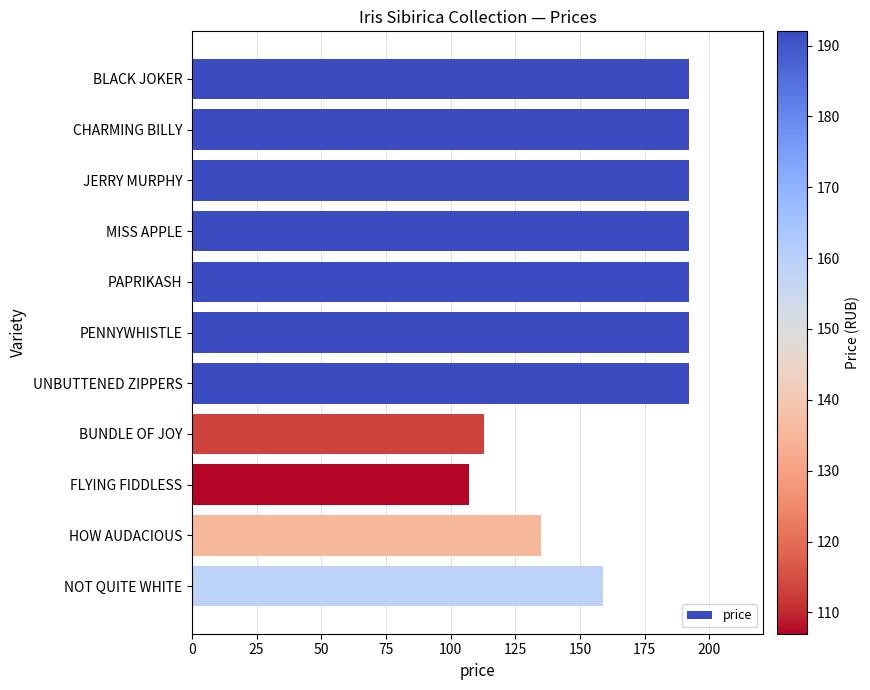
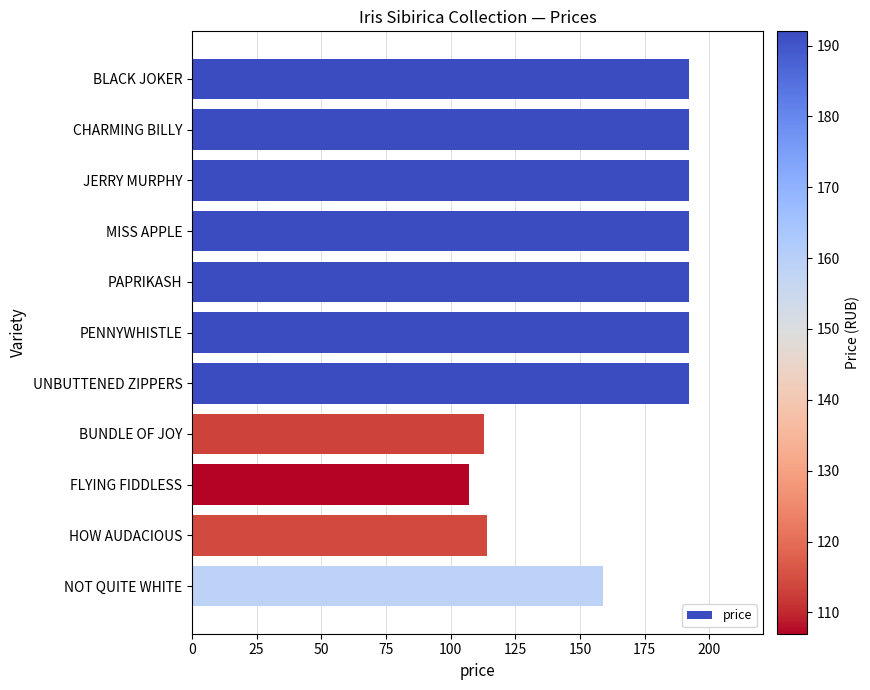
HOW AUDACIOUS: 135 -> 114
